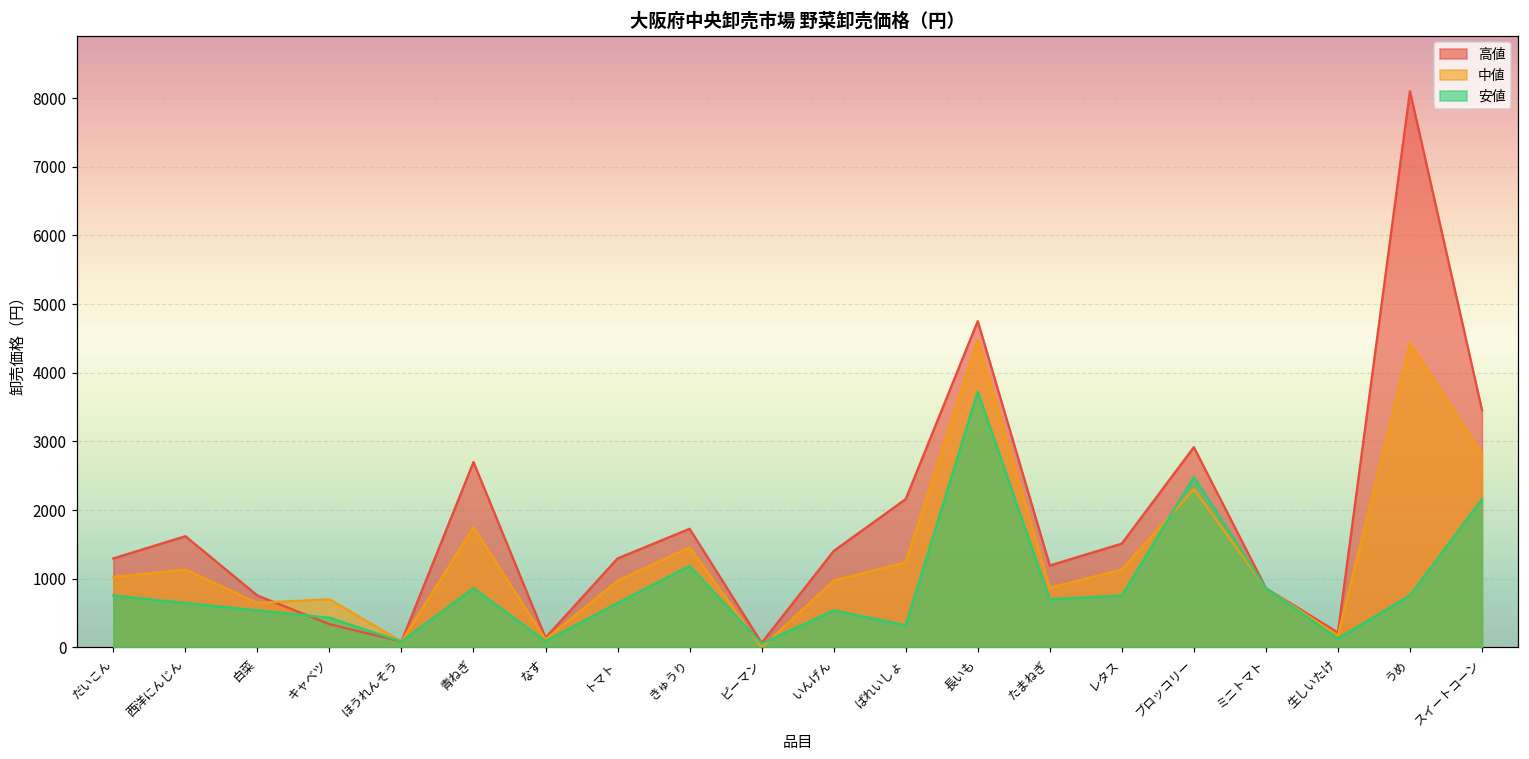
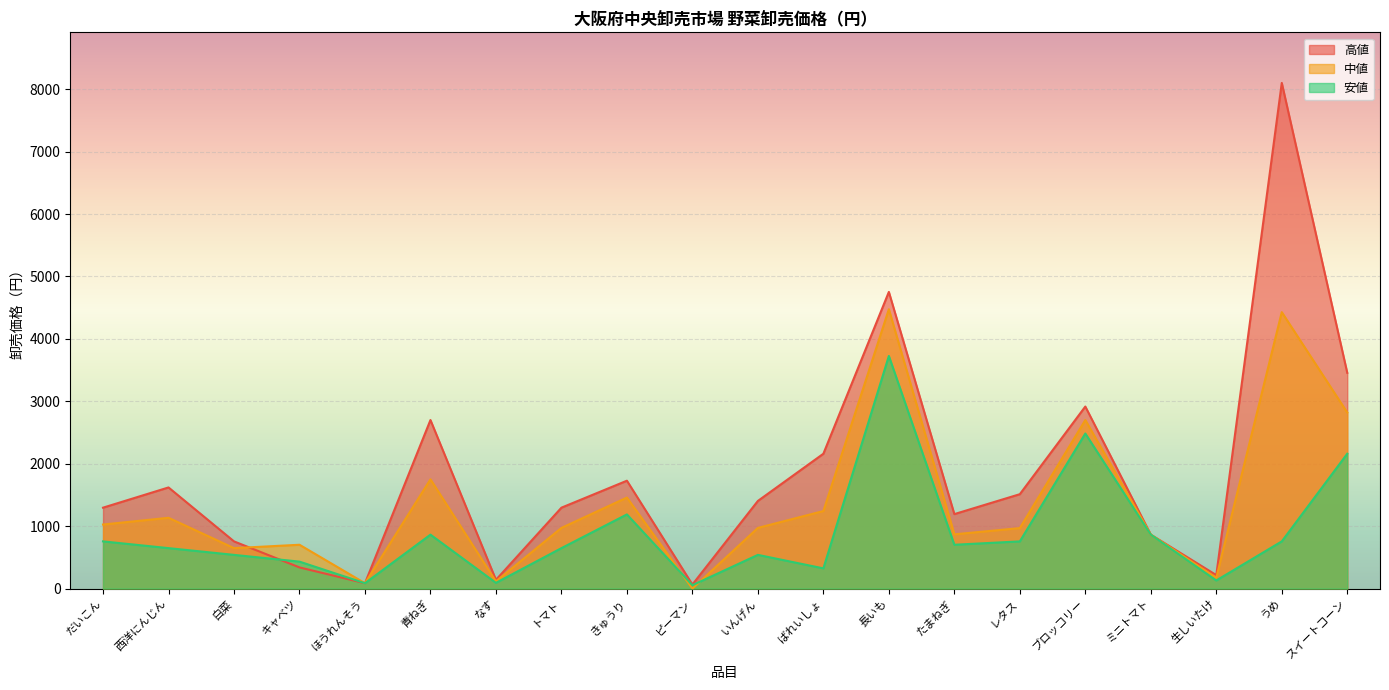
中値, レタス: 1100 -> 1000
中値, ブロッコリー: 2300 -> 2700
